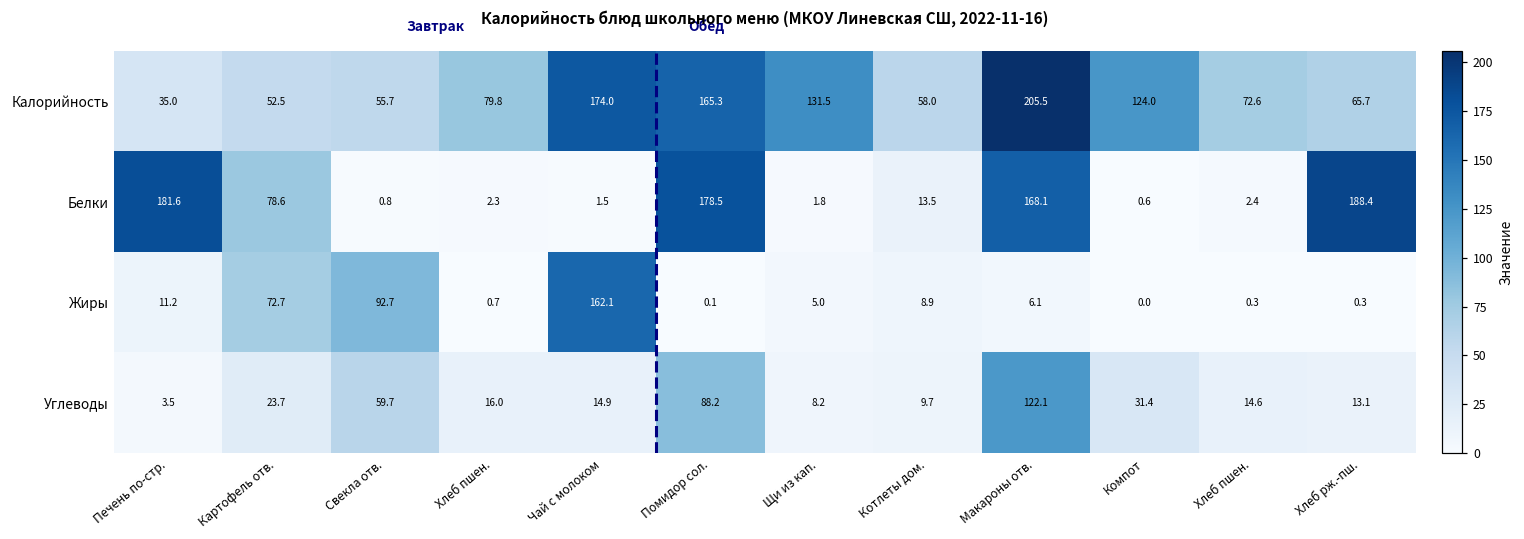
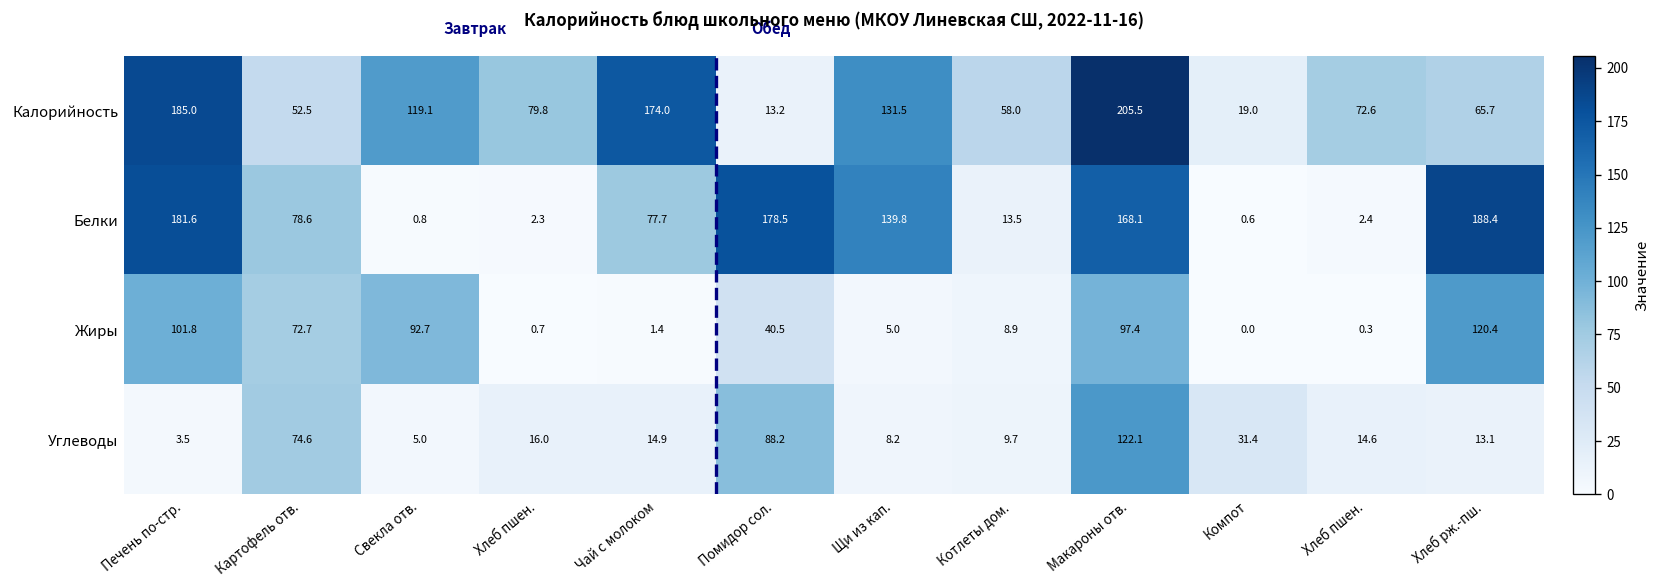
Калорийность, Печень по-стр.: 35.0 -> 185.0
Калорийность, Свекла отв.: 55.7 -> 119.1
Калорийность, Помидор сол.: 165.3 -> 13.2
Калорийность, Компот: 124.0 -> 19.0
Белки, Чай с молоком: 1.5 -> 77.7
Белки, Щи из кап.: 1.8 -> 139.8
Жиры, Печень по-стр.: 11.2 -> 101.8
Жиры, Чай с молоком: 162.1 -> 1.4
Жиры, Помидор сол.: 0.1 -> 40.5
Жиры, Макароны отв.: 6.1 -> 97.4
Жиры, Хлеб рж.-пш.: 0.3 -> 120.4
Углеводы, Картофель отв.: 23.7 -> 74.6
Углеводы, Свекла отв.: 59.7 -> 5.0
